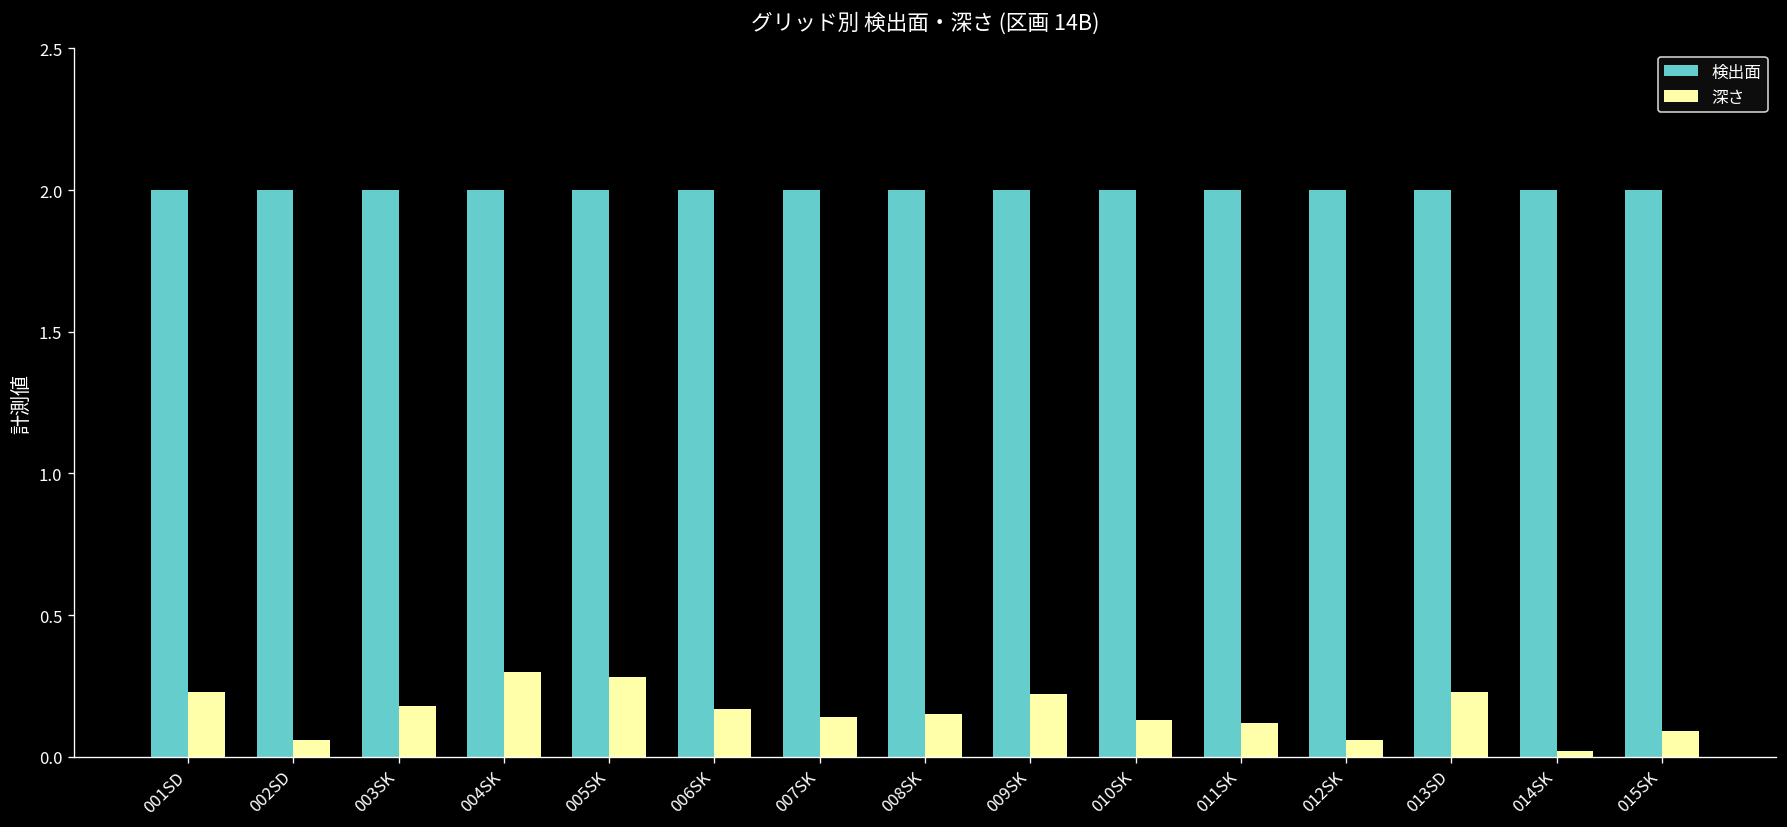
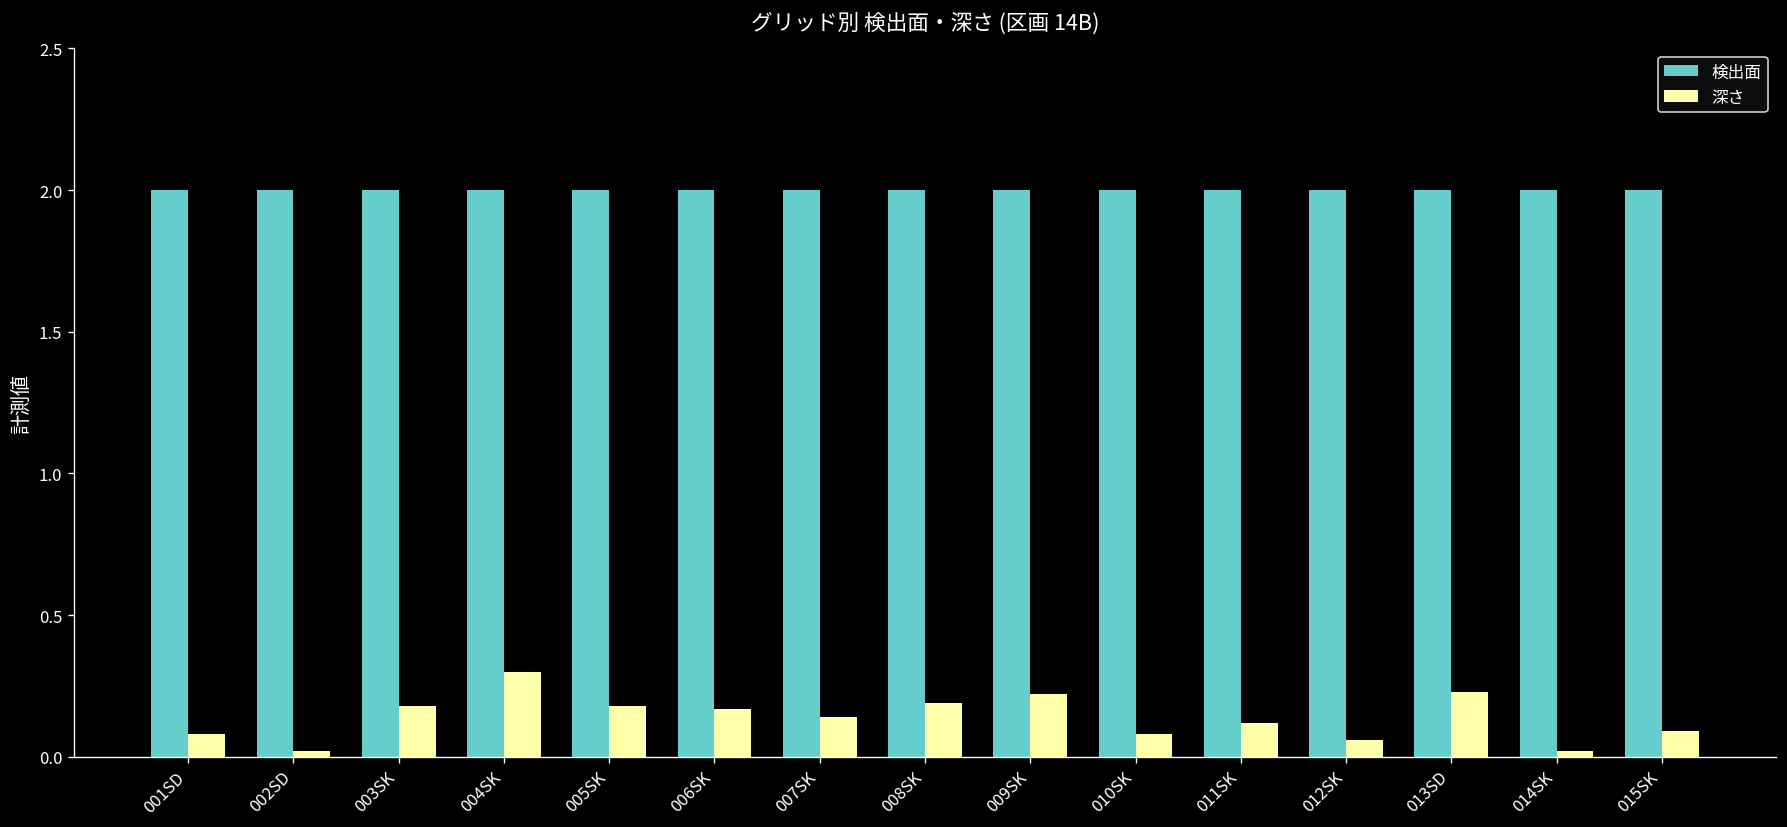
深さ, 001SD: 0.23 -> 0.08
深さ, 002SD: 0.06 -> 0.02
深さ, 005SK: 0.28 -> 0.18
深さ, 008SK: 0.15 -> 0.19
深さ, 010SK: 0.13 -> 0.08
